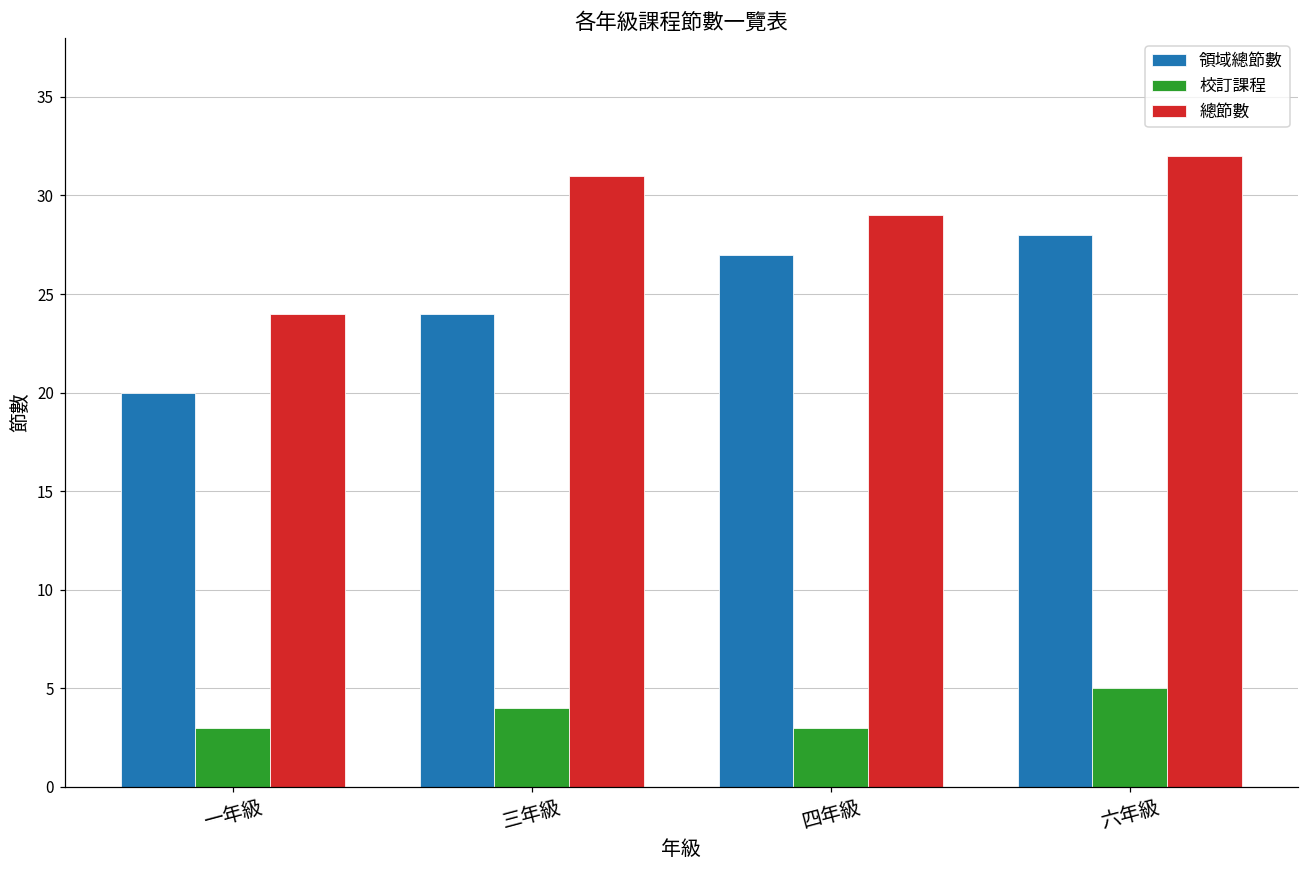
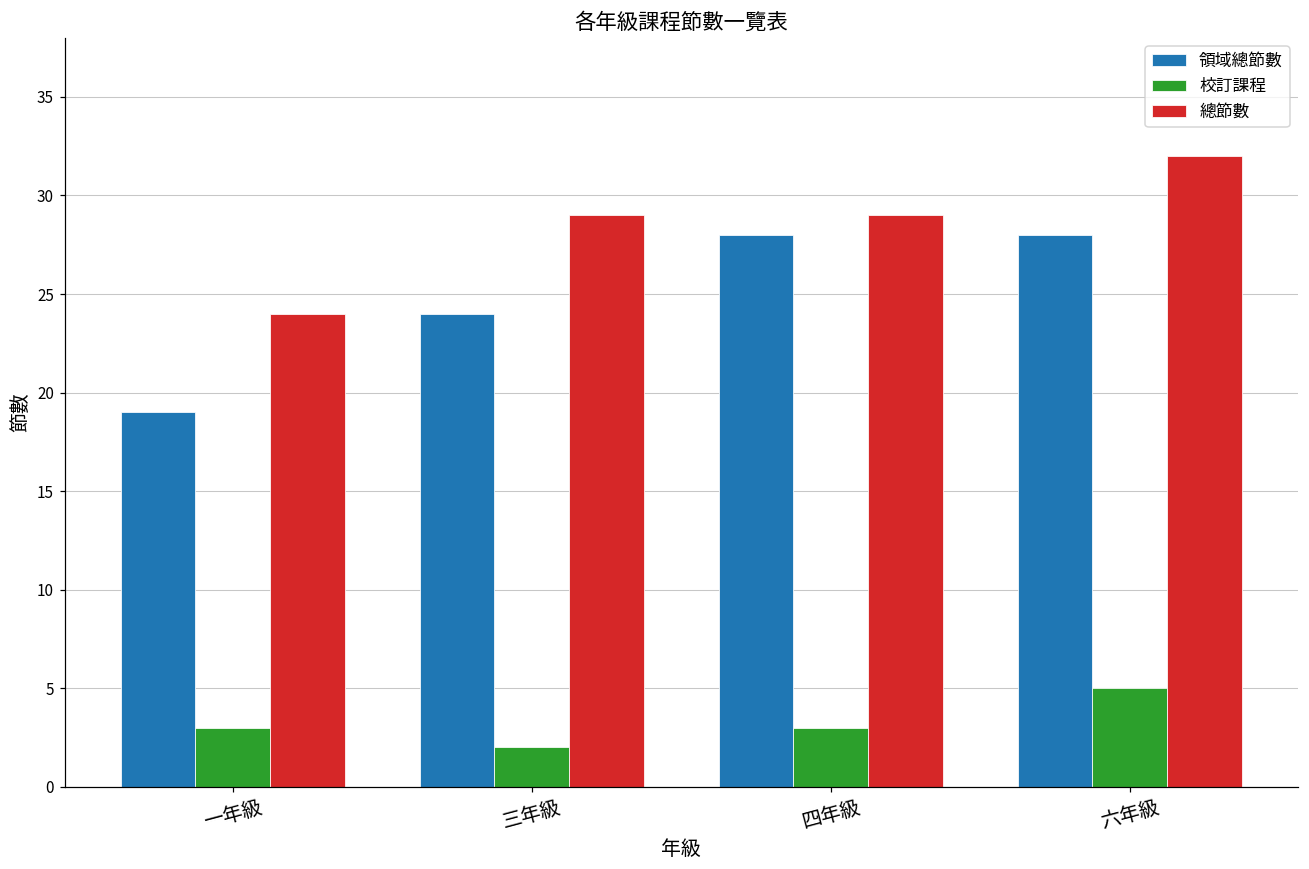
領域總節數, 一年級: 20 -> 19
校訂課程, 三年級: 4 -> 2
總節數, 三年級: 31 -> 29
領域總節數, 四年級: 27 -> 28
